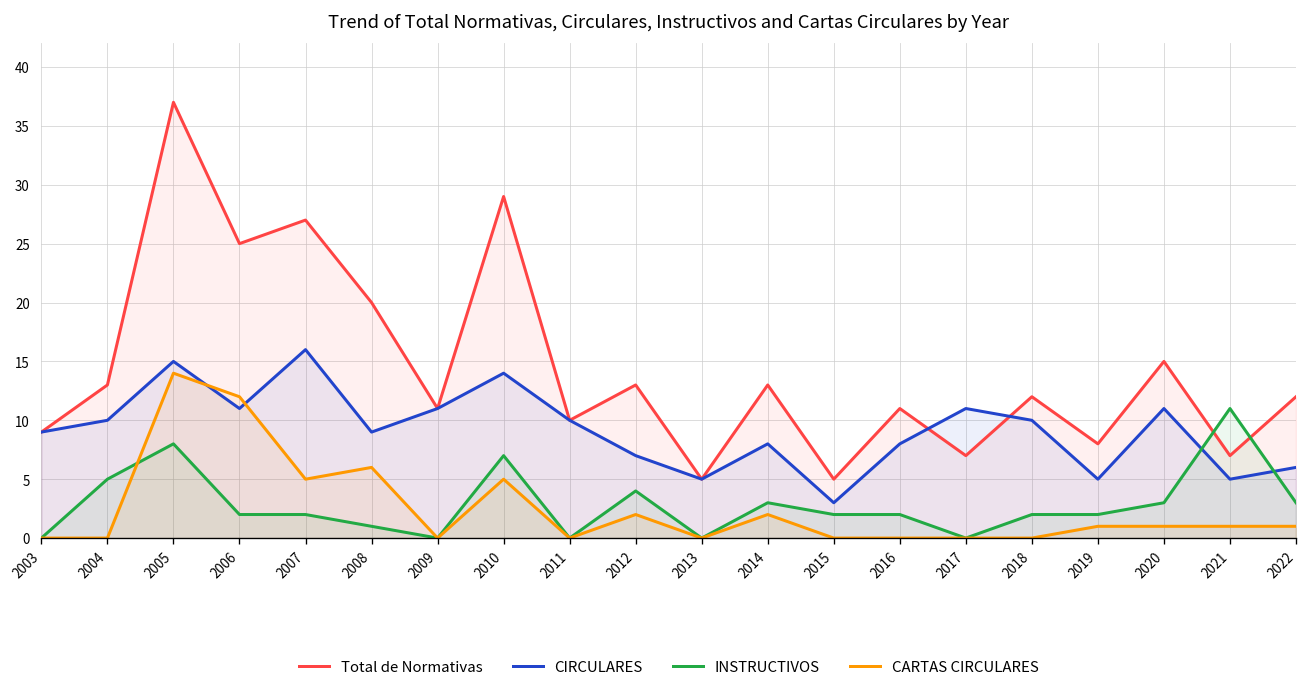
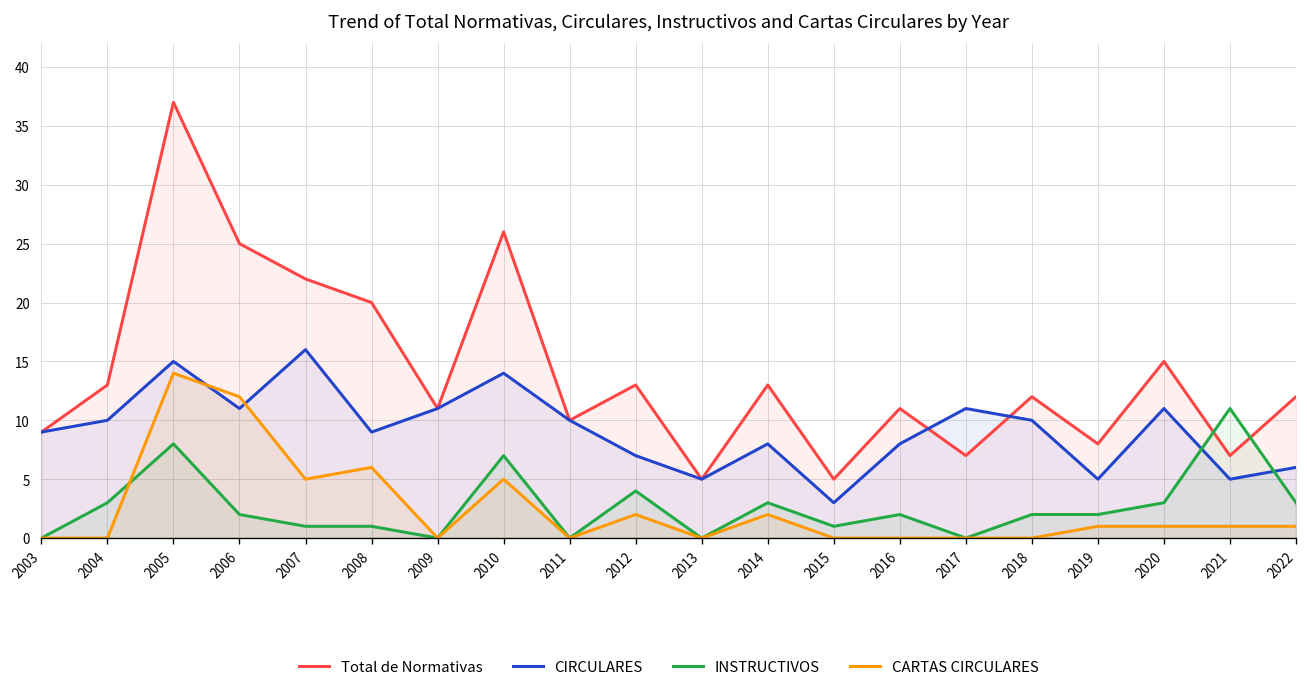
INSTRUCTIVOS, 2004: 5 -> 3
Total de Normativas, 2007: 27 -> 22
INSTRUCTIVOS, 2007: 2 -> 1
Total de Normativas, 2010: 29 -> 26
INSTRUCTIVOS, 2015: 2 -> 1
